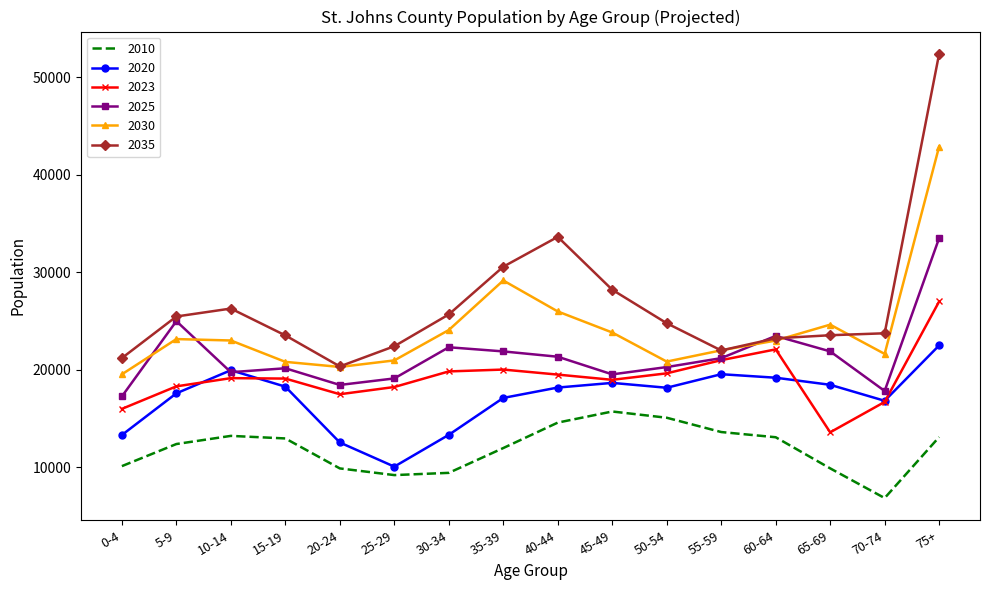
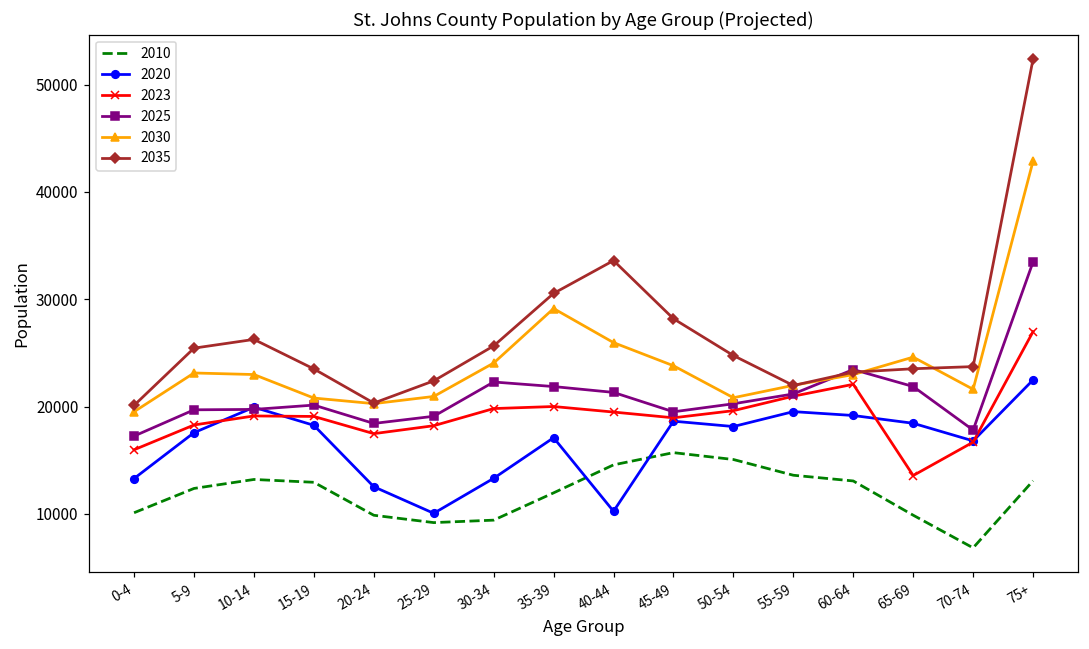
2035, 0-4: 21000 -> 20000
2025, 5-9: 25000 -> 20000
2020, 40-44: 18000 -> 10000
